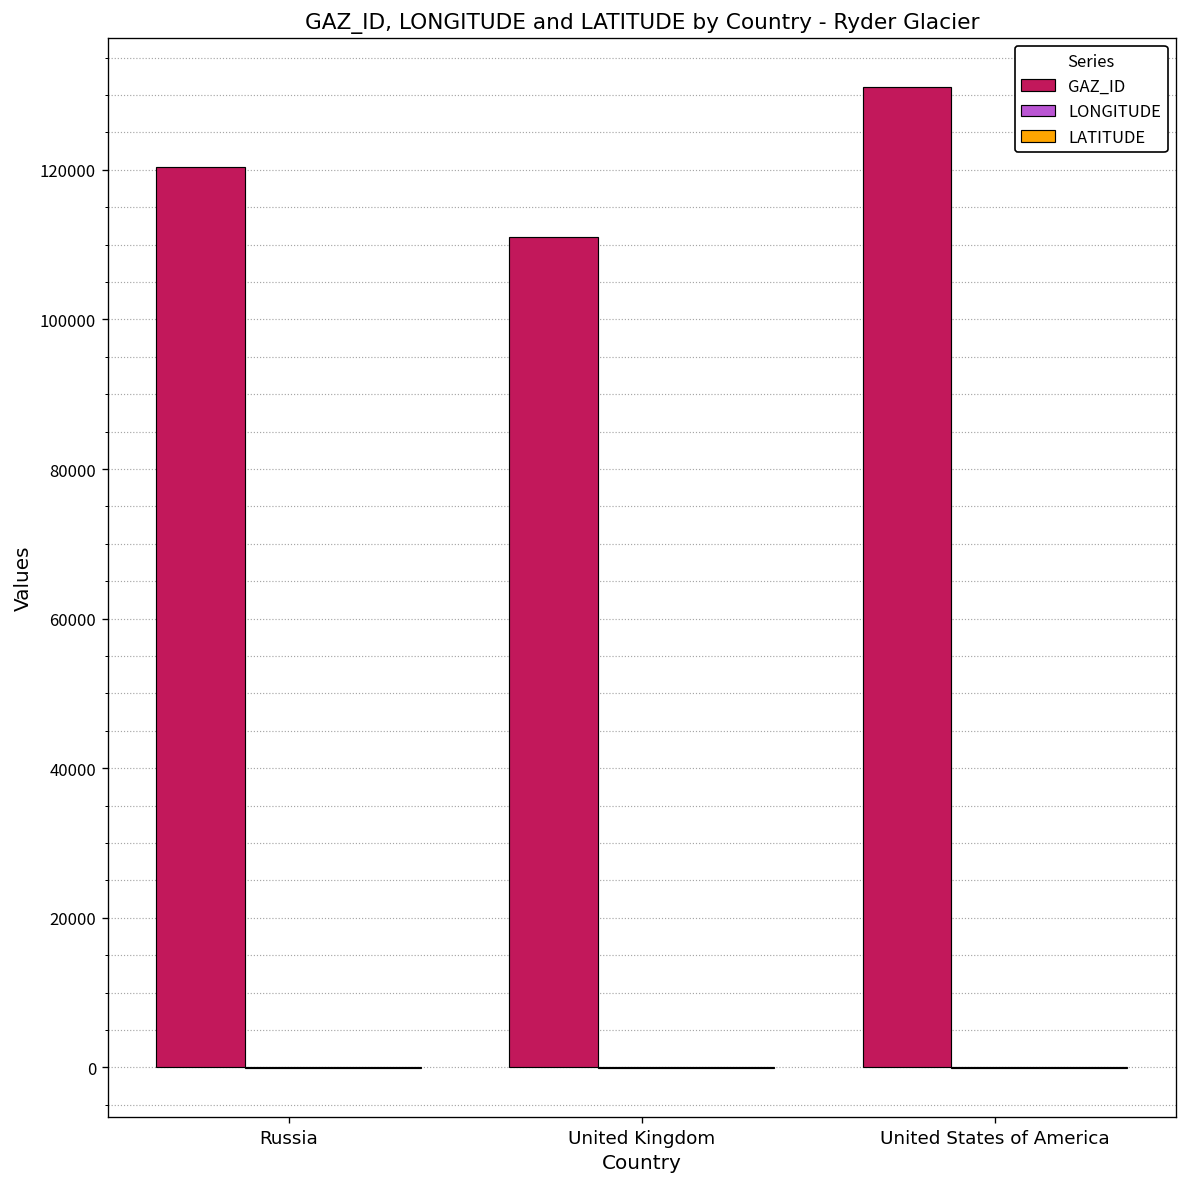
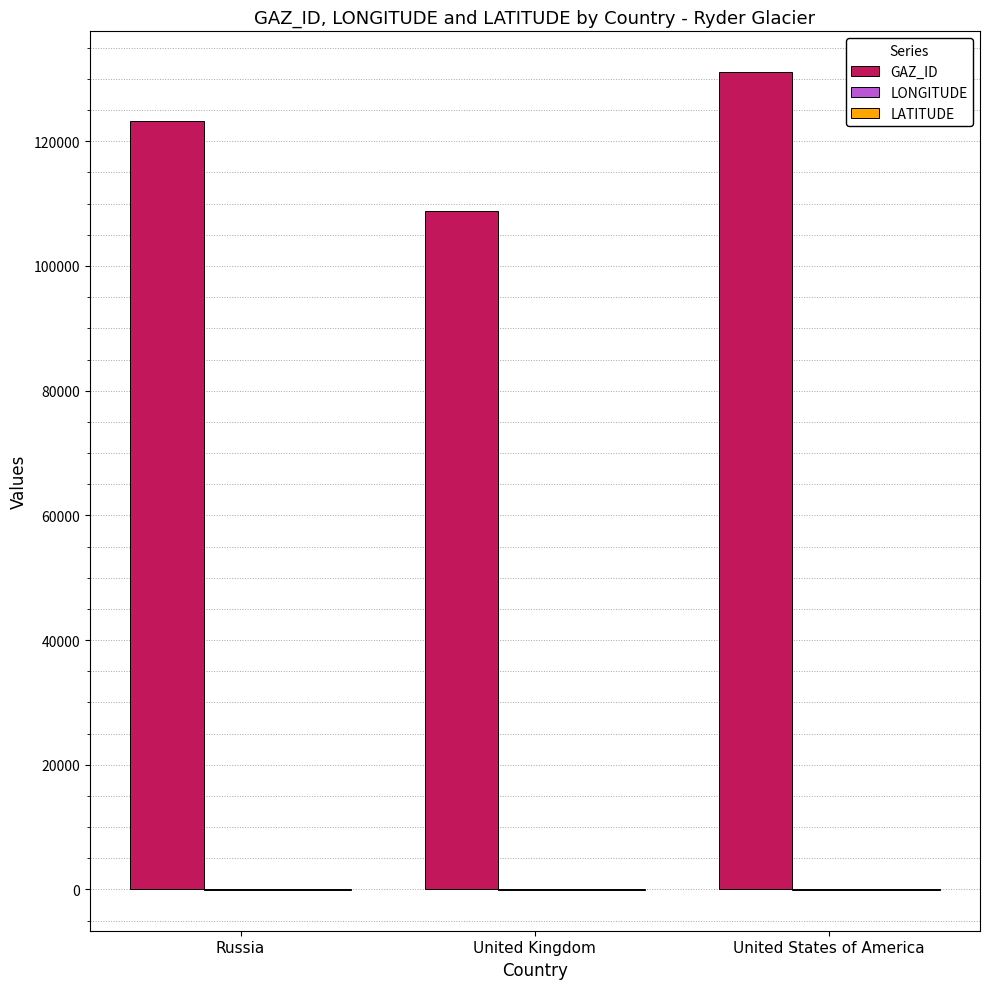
GAZ_ID, Russia: 120000 -> 123000
GAZ_ID, United Kingdom: 111000 -> 109000
